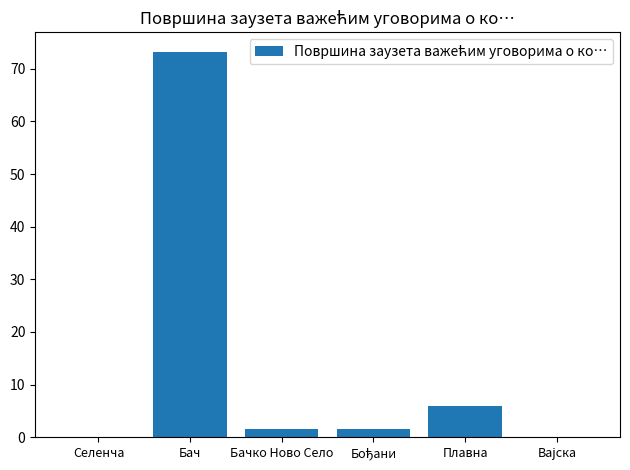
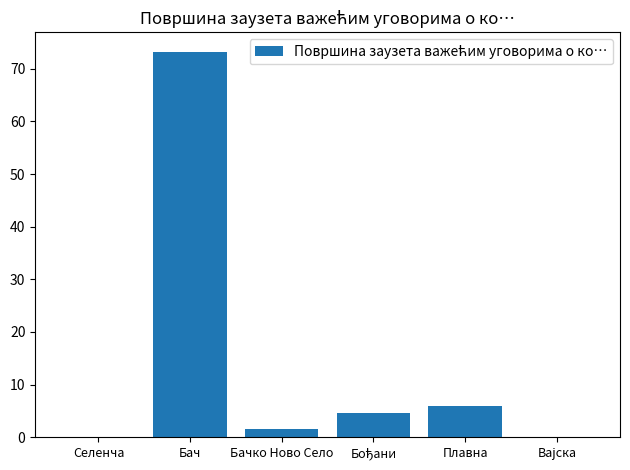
Бођани: 2 -> 5
